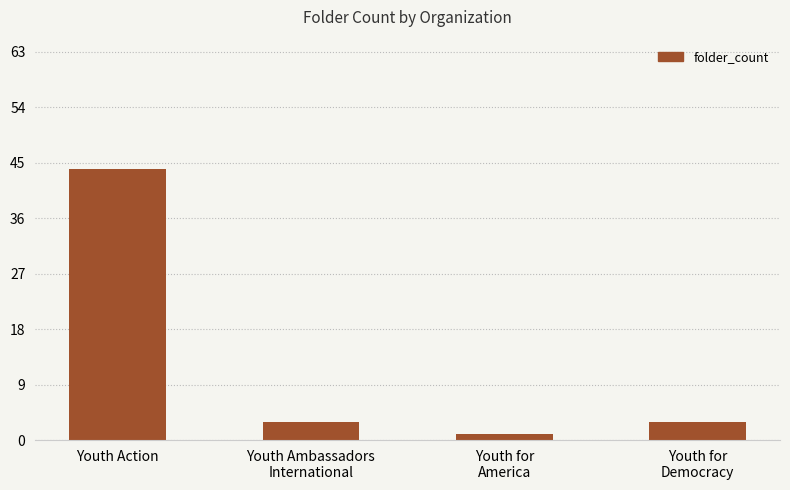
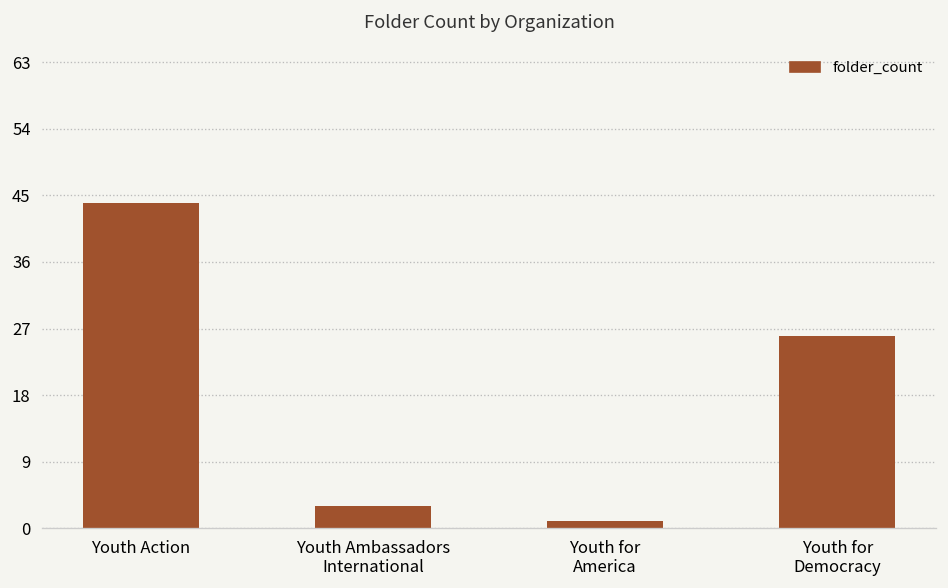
Youth for Democracy: 3 -> 26
